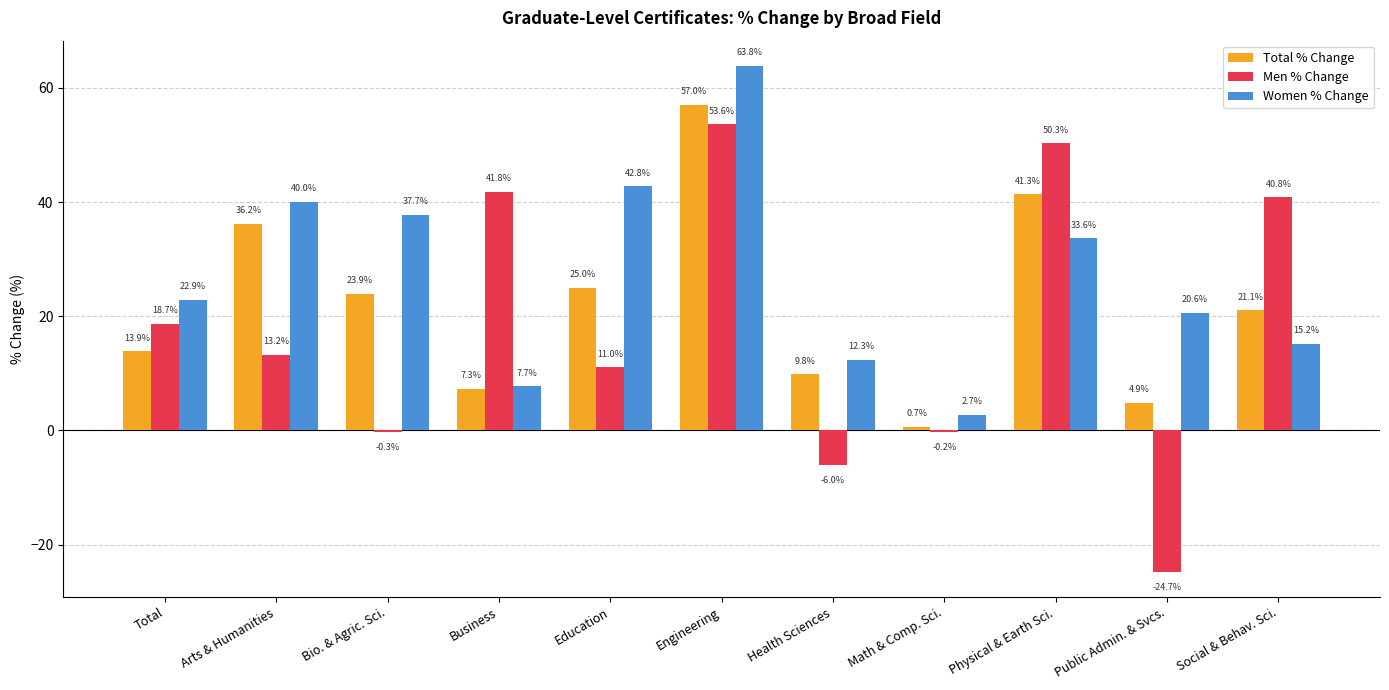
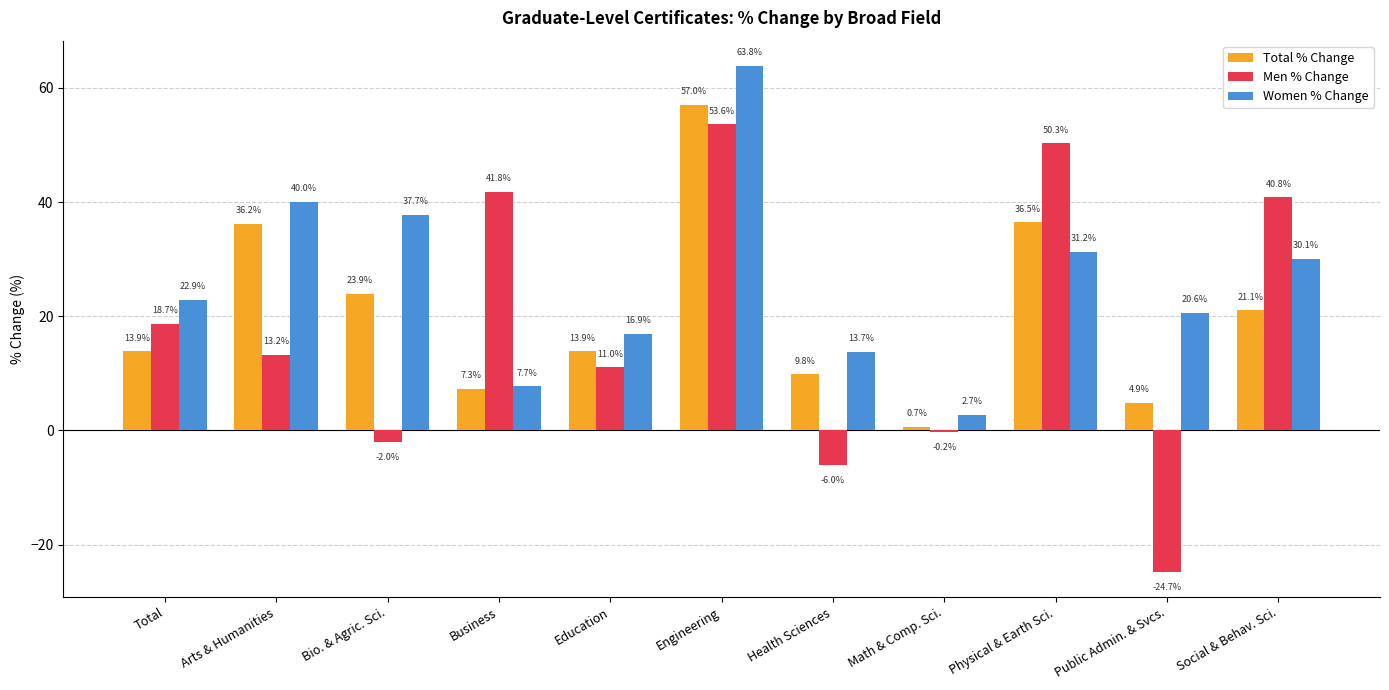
Men % Change, Bio. & Agric. Sci.: -0.3% -> -2.0%
Total % Change, Education: 25.0% -> 13.9%
Women % Change, Education: 42.8% -> 16.9%
Women % Change, Health Sciences: 12.3% -> 13.7%
Total % Change, Physical & Earth Sci.: 41.3% -> 36.5%
Women % Change, Physical & Earth Sci.: 33.6% -> 31.2%
Women % Change, Social & Behav. Sci.: 15.2% -> 30.1%
